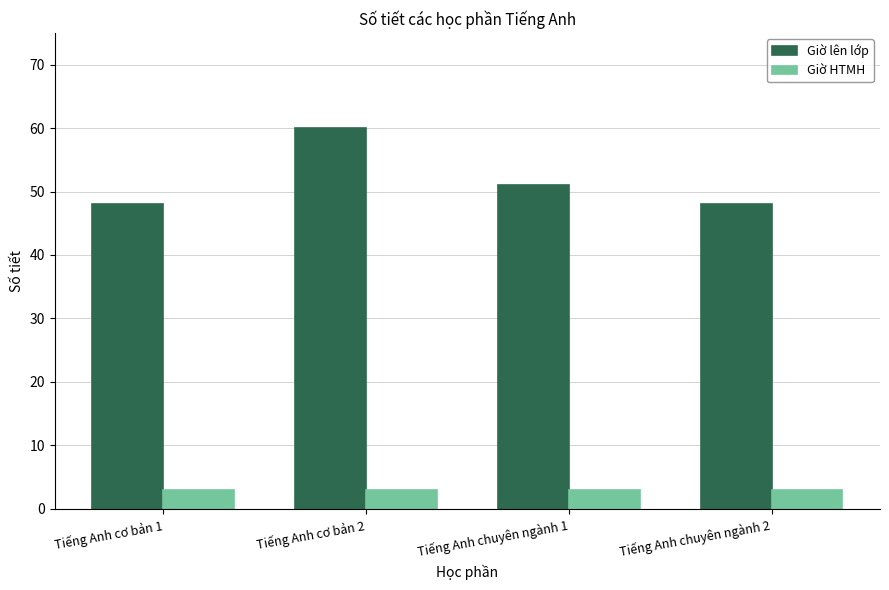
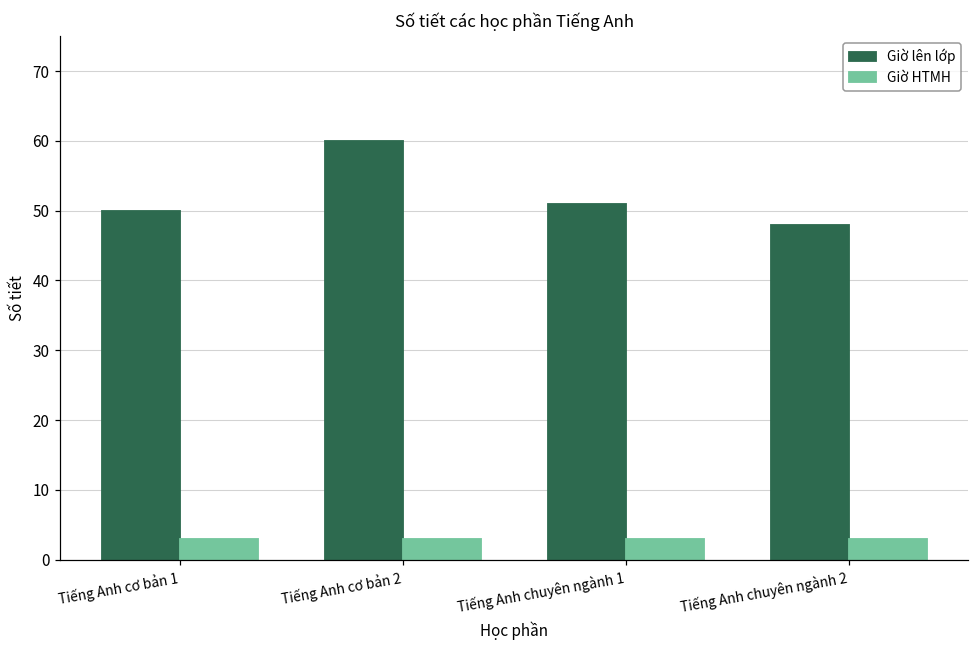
Giờ lên lớp, Tiếng Anh cơ bản 1: 48 -> 50
